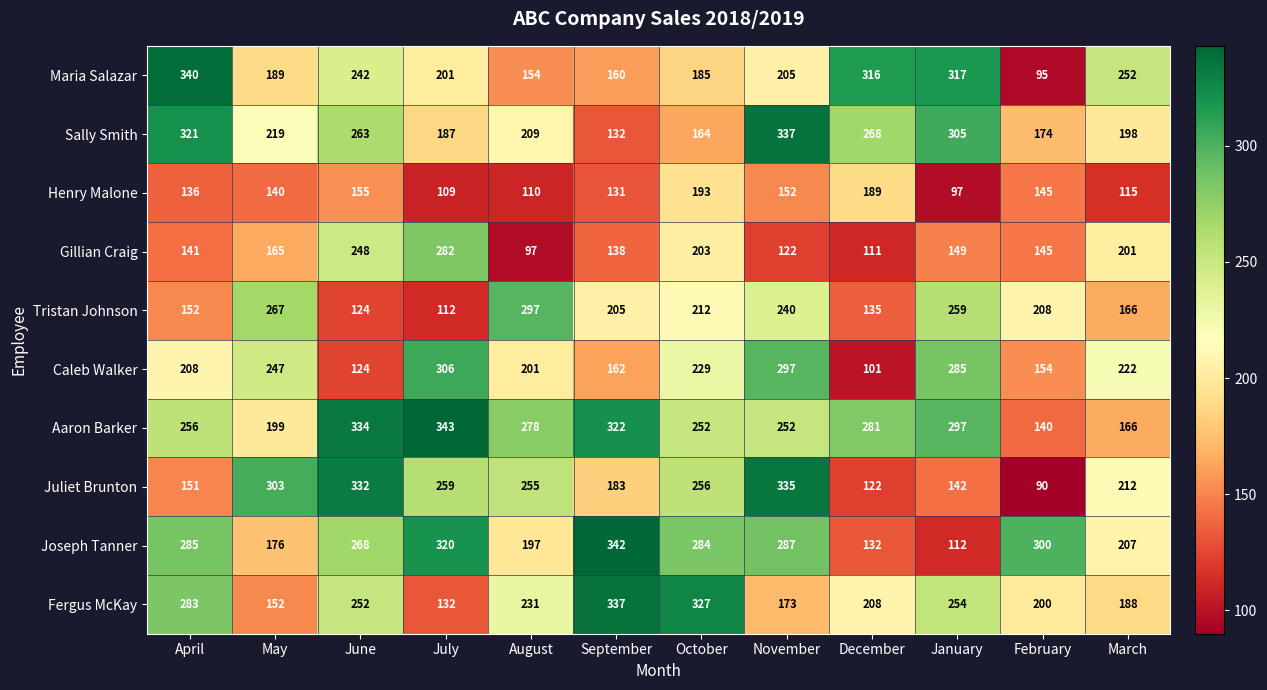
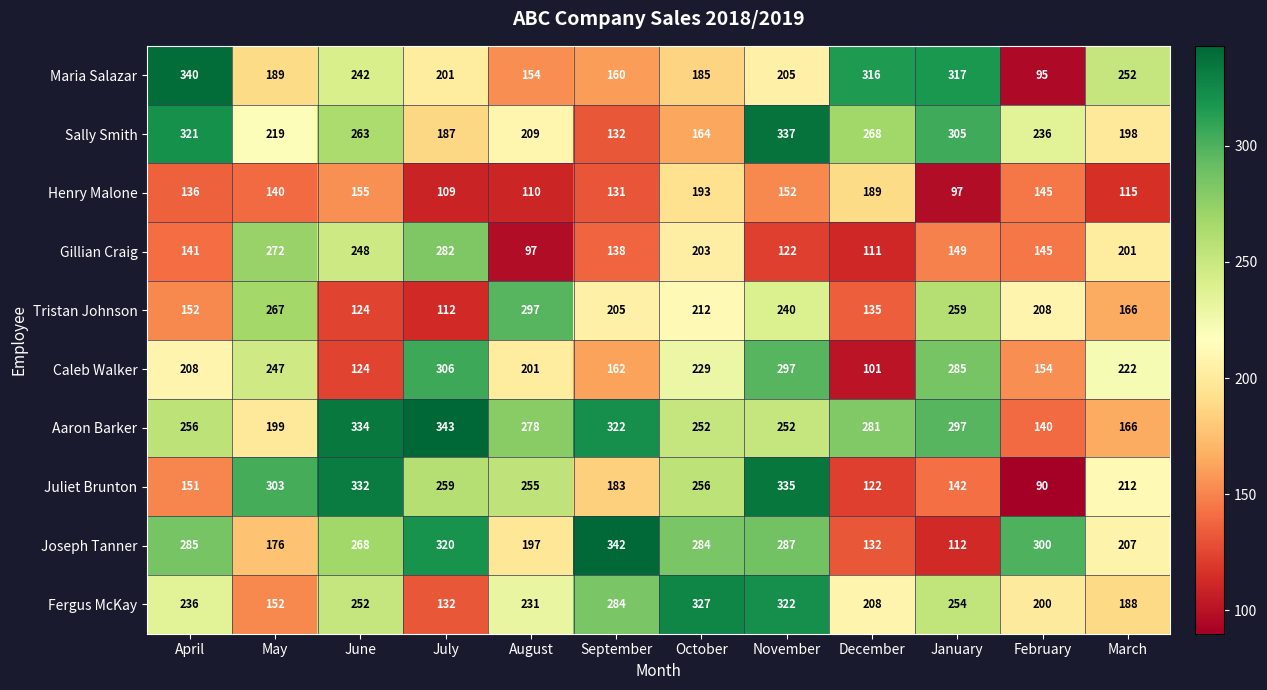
Sally Smith, February: 174 -> 236
Gillian Craig, May: 165 -> 272
Fergus McKay, April: 283 -> 236
Fergus McKay, September: 337 -> 284
Fergus McKay, November: 173 -> 322
